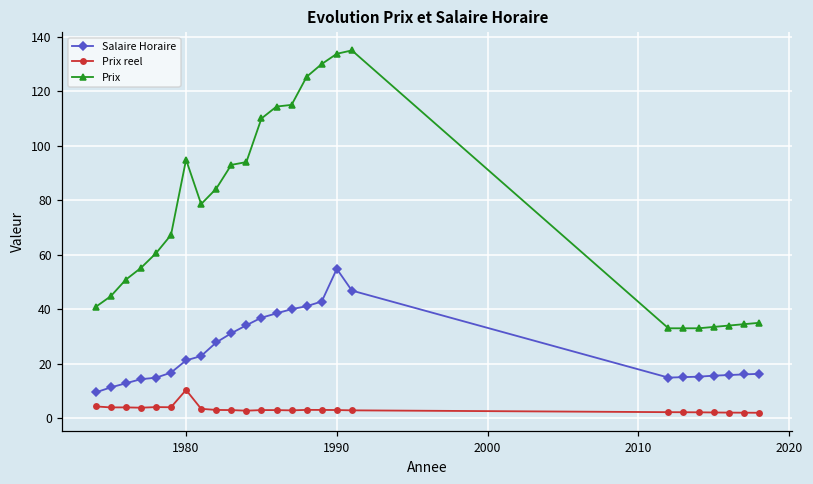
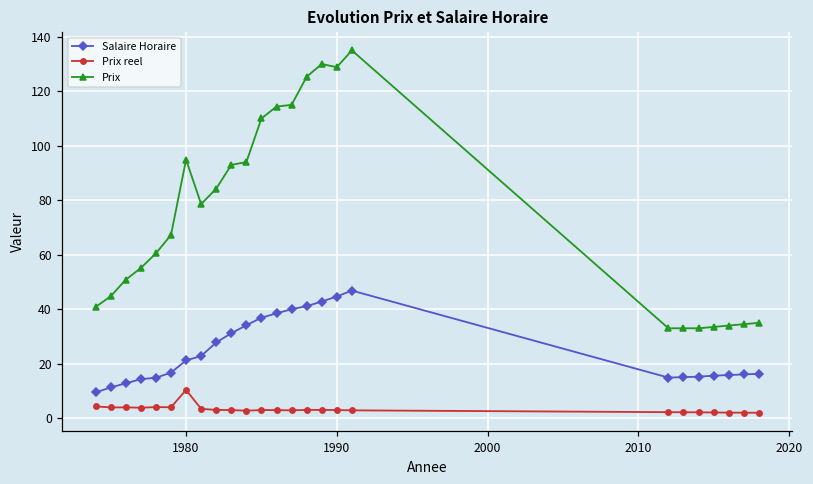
Salaire Horaire, 1990: 55 -> 45
Prix, 1990: 134 -> 129
